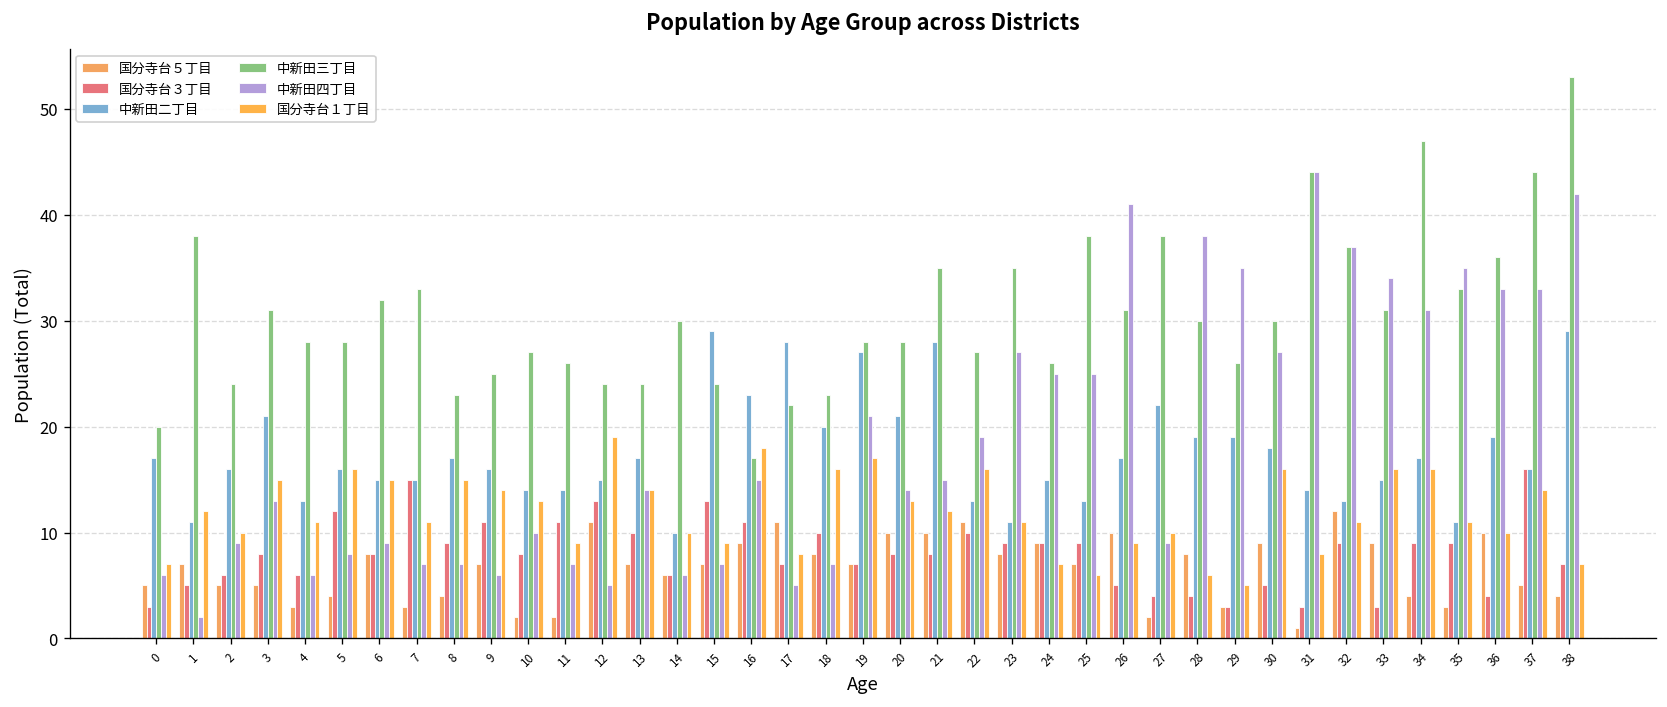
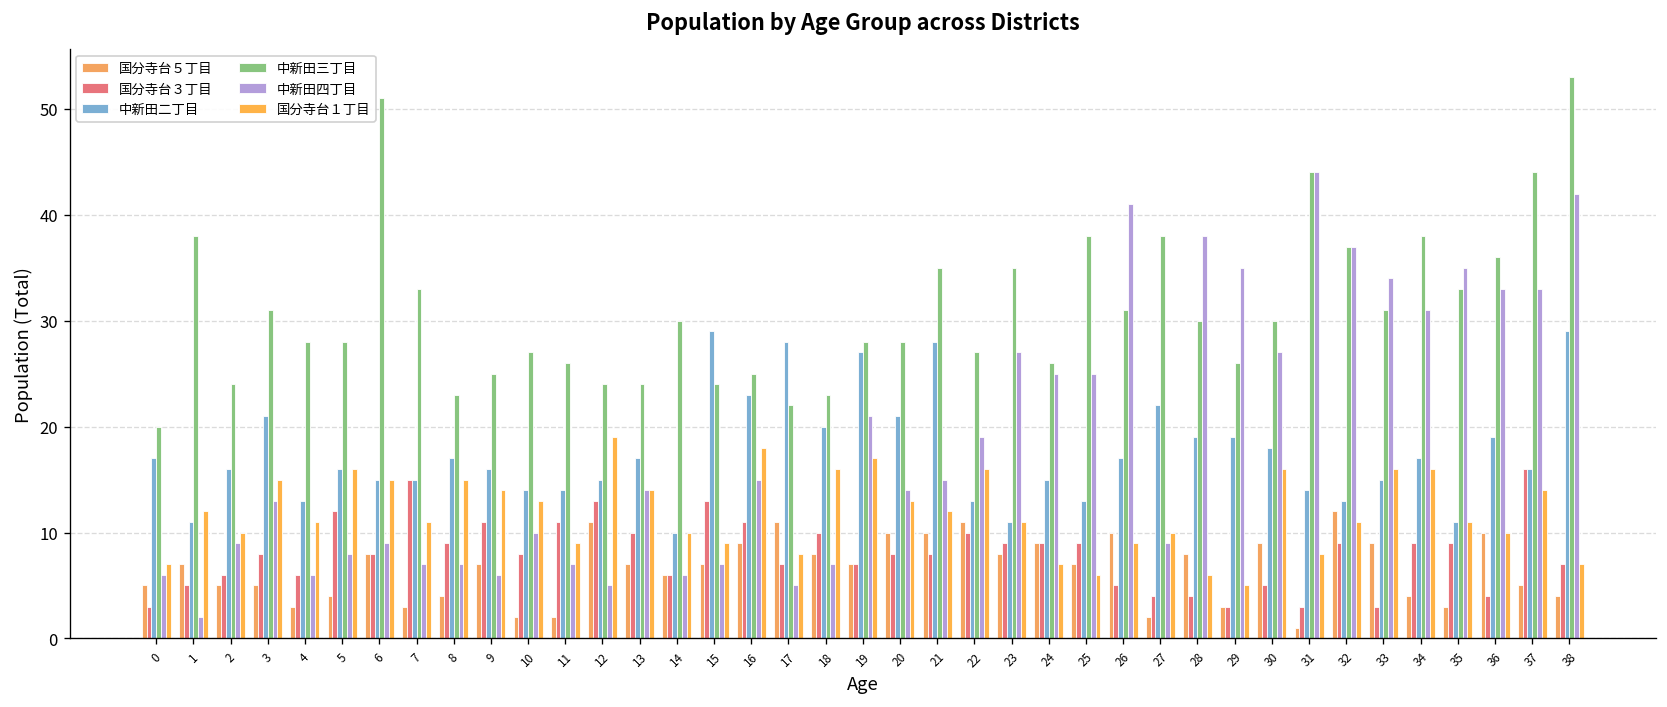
中新田三丁目, 6: 32 -> 51
中新田三丁目, 16: 17 -> 25
中新田三丁目, 34: 47 -> 38
